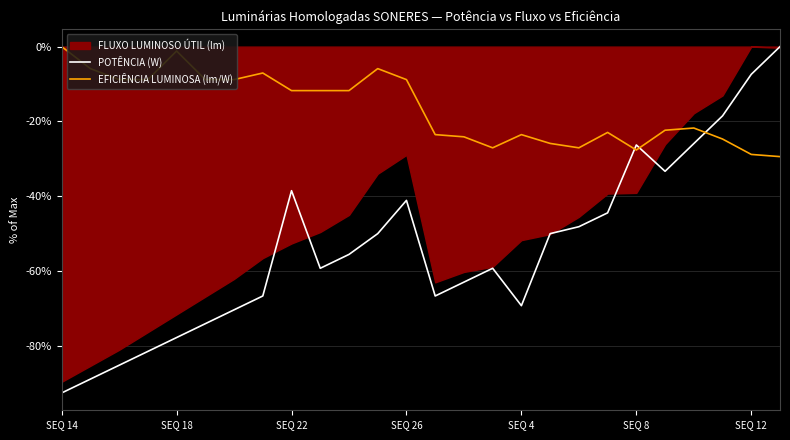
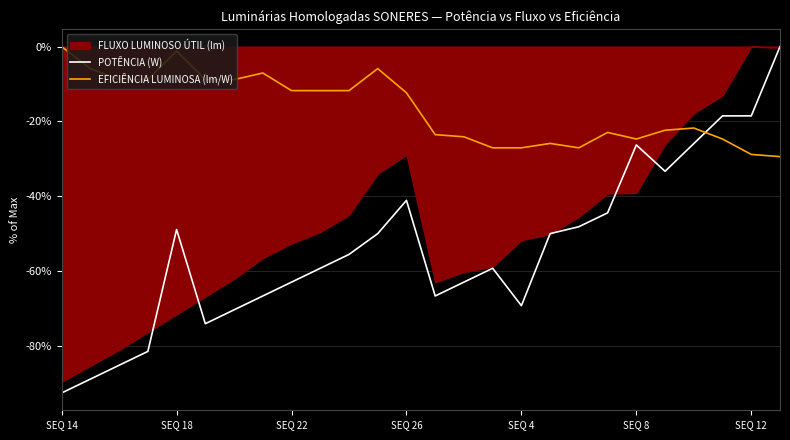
POTÊNCIA (W), SEQ 18: -78% -> -49%
POTÊNCIA (W), SEQ 22: -39% -> -63%
EFICIÊNCIA LUMINOSA (lm/W), SEQ 26: -9% -> -12%
EFICIÊNCIA LUMINOSA (lm/W), SEQ 4: -24% -> -27%
EFICIÊNCIA LUMINOSA (lm/W), SEQ 8: -28% -> -25%
POTÊNCIA (W), SEQ 12: -7% -> -19%
